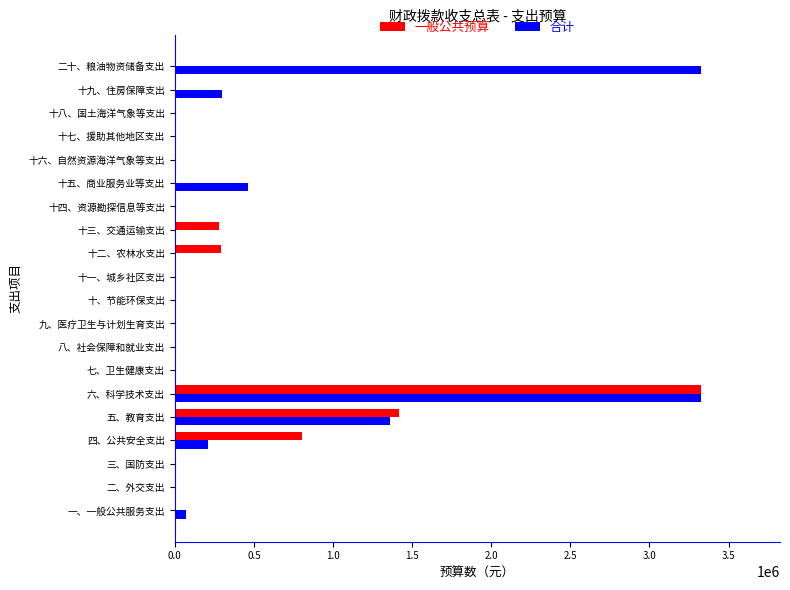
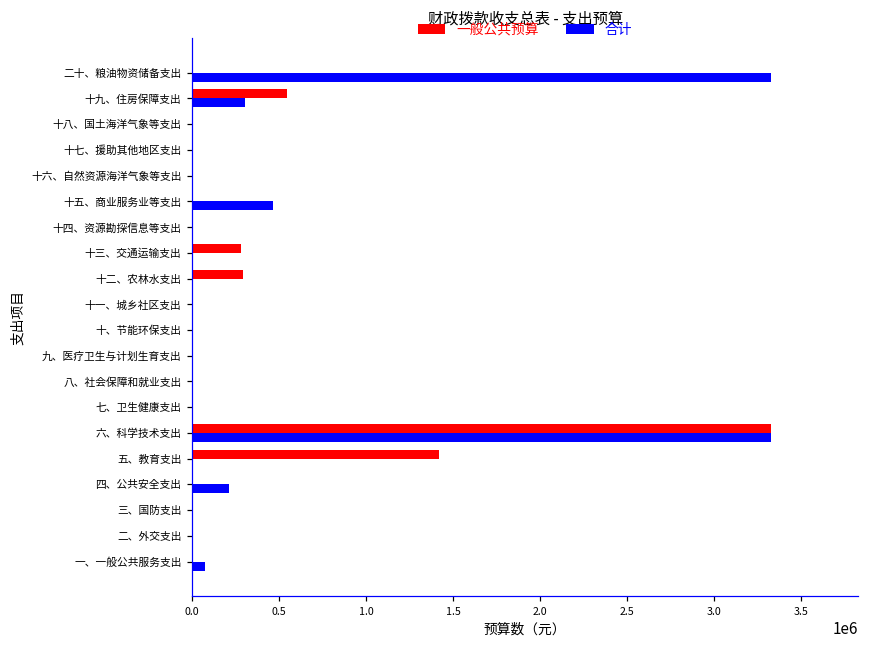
一般公共预算, 十九、住房保障支出: 0 -> 540000
合计, 五、教育支出: 1360000 -> 0
一般公共预算, 四、公共安全支出: 800000 -> 0
